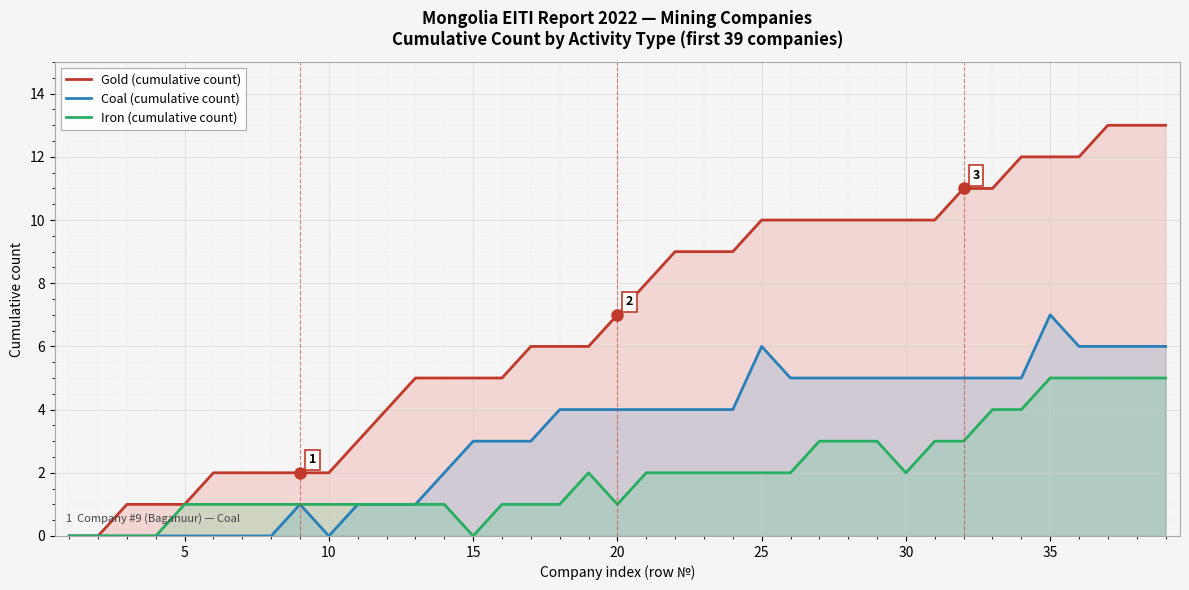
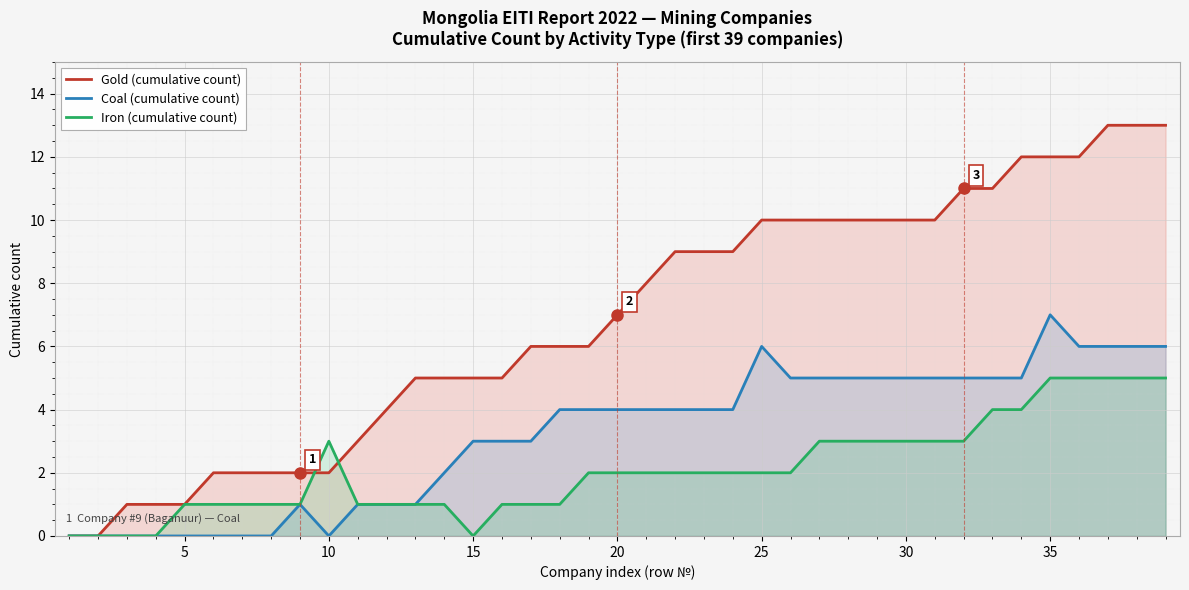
Iron (cumulative count), 10: 1 -> 3
Iron (cumulative count), 20: 1 -> 2
Iron (cumulative count), 30: 2 -> 3
